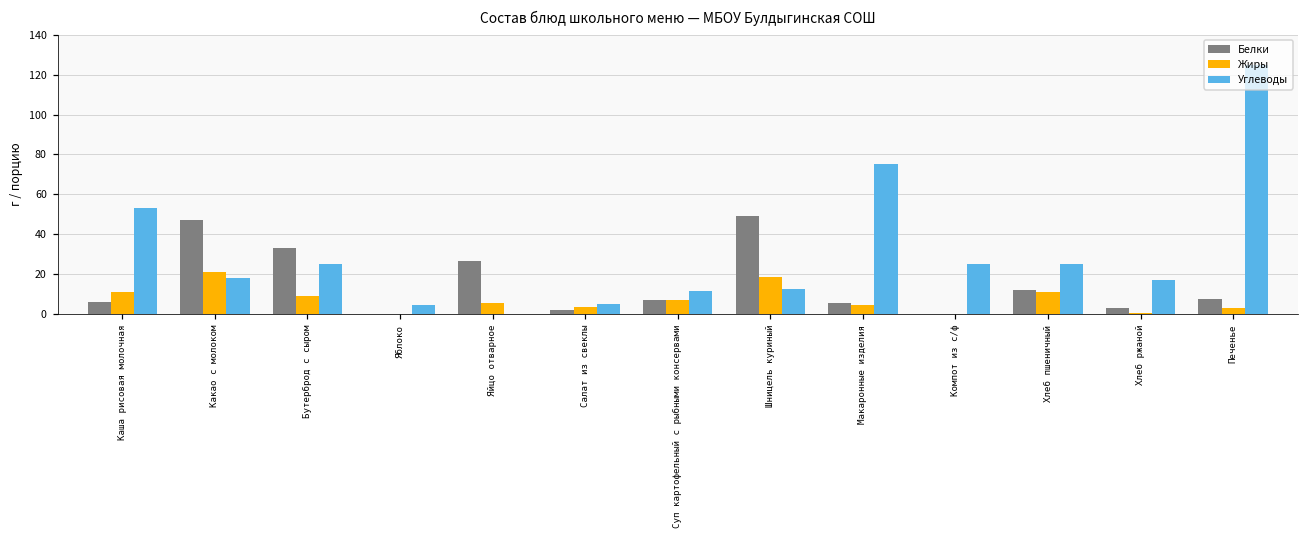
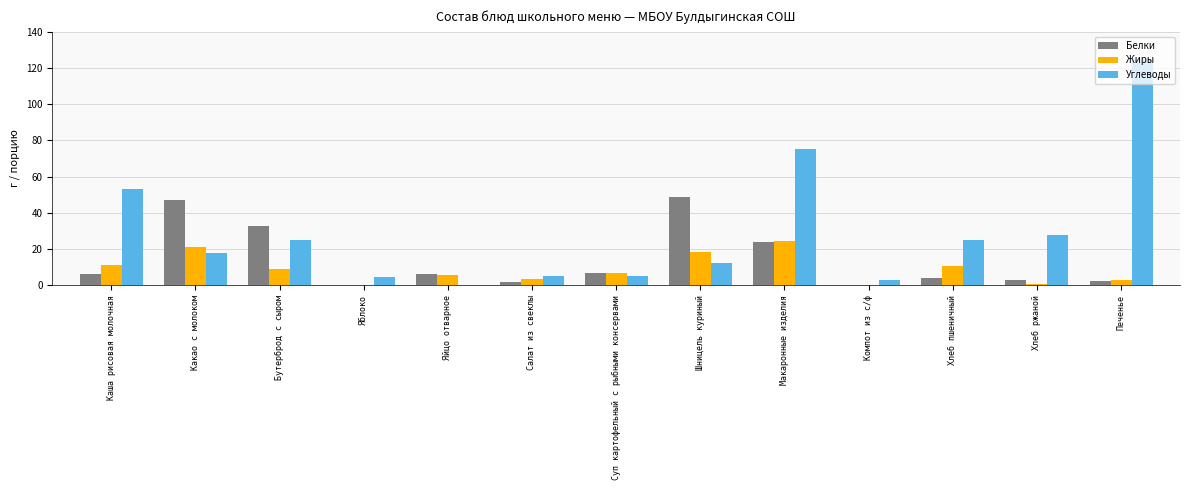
Белки, Яйцо отварное: 26 -> 6
Углеводы, Суп картофельный с рыбными консервами: 11 -> 5
Белки, Макаронные изделия: 6 -> 24
Жиры, Макаронные изделия: 5 -> 25
Углеводы, Компот из с/ф: 25 -> 3
Белки, Хлеб пшеничный: 12 -> 4
Углеводы, Хлеб ржаной: 17 -> 28
Белки, Печенье: 7 -> 2
